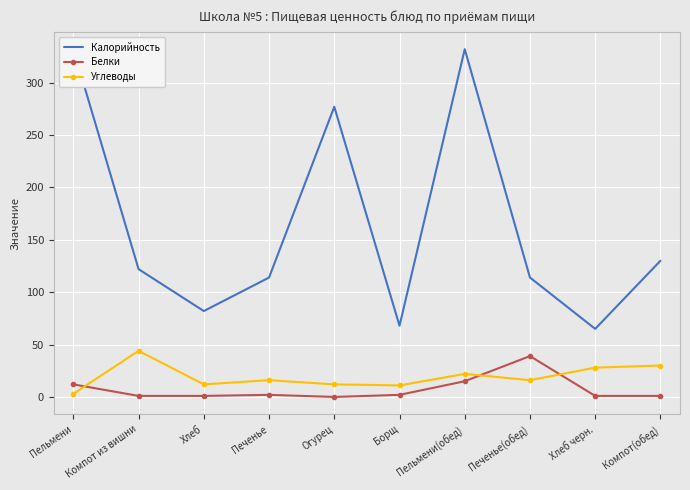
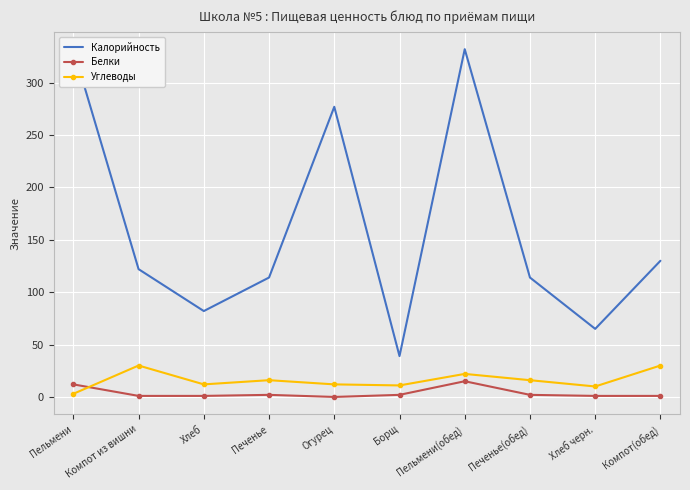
Углеводы, Компот из вишни: 44 -> 30
Калорийность, Борщ: 68 -> 39
Белки, Печенье(обед): 39 -> 2
Углеводы, Хлеб черн.: 28 -> 10
